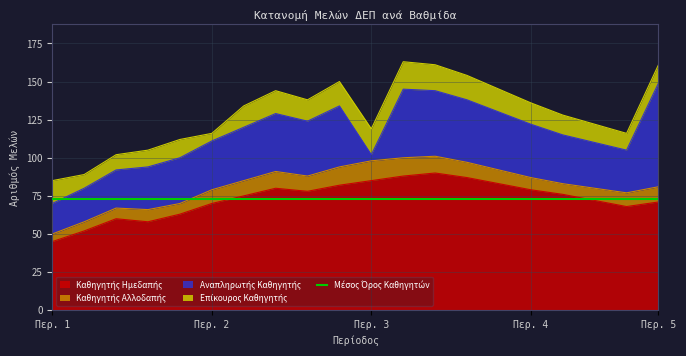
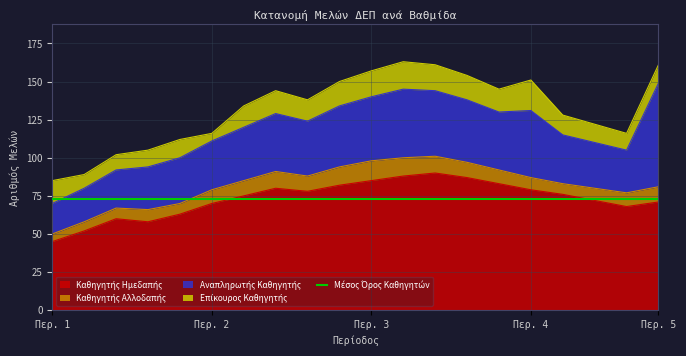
Αναπληρωτής Καθηγητής, Περ. 3: 4 -> 42
Αναπληρωτής Καθηγητής, Περ. 4: 35 -> 44
Επίκουρος Καθηγητής, Περ. 4: 14 -> 20
